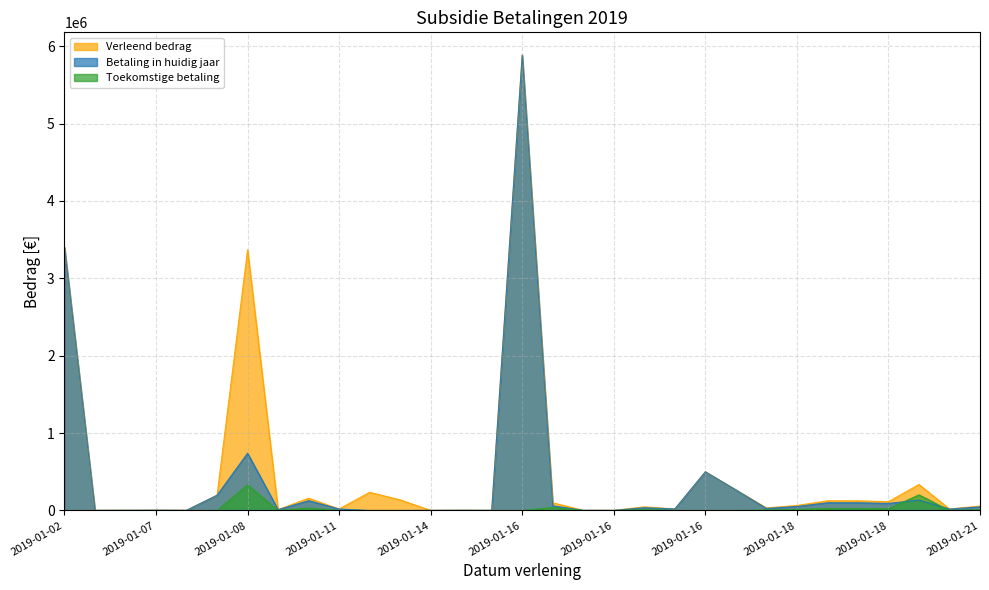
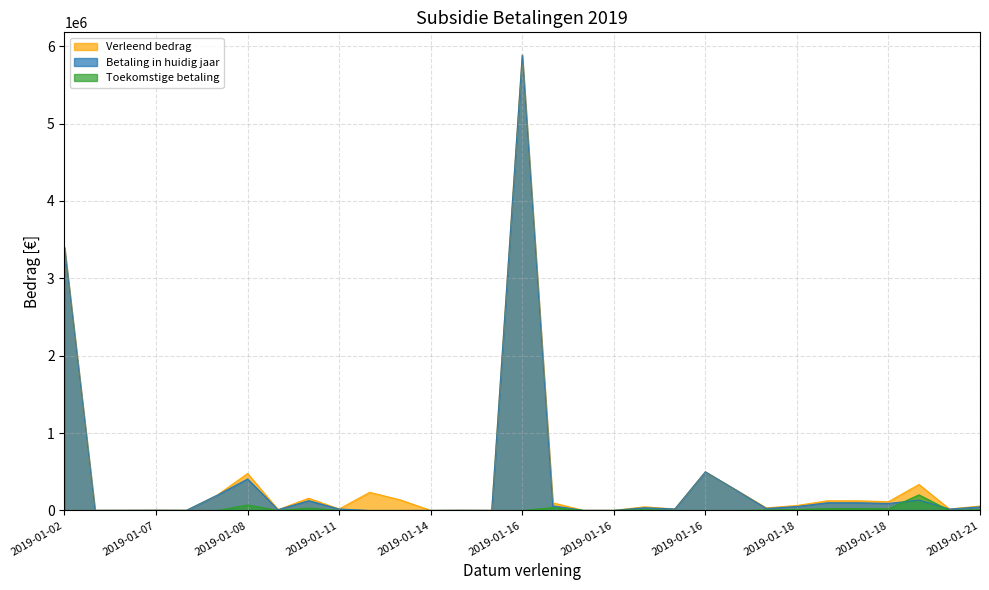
Verleend bedrag, 2019-01-08: 3400000 -> 500000
Betaling in huidig jaar, 2019-01-08: 700000 -> 400000
Toekomstige betaling, 2019-01-08: 300000 -> 100000
